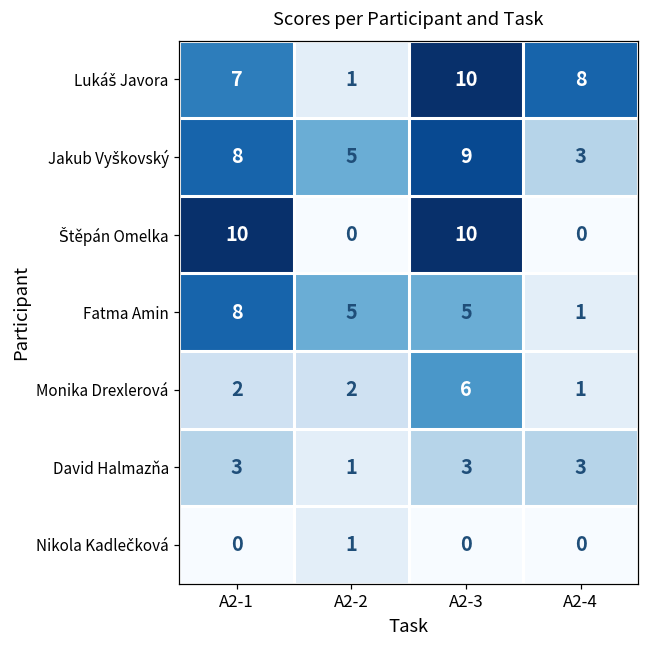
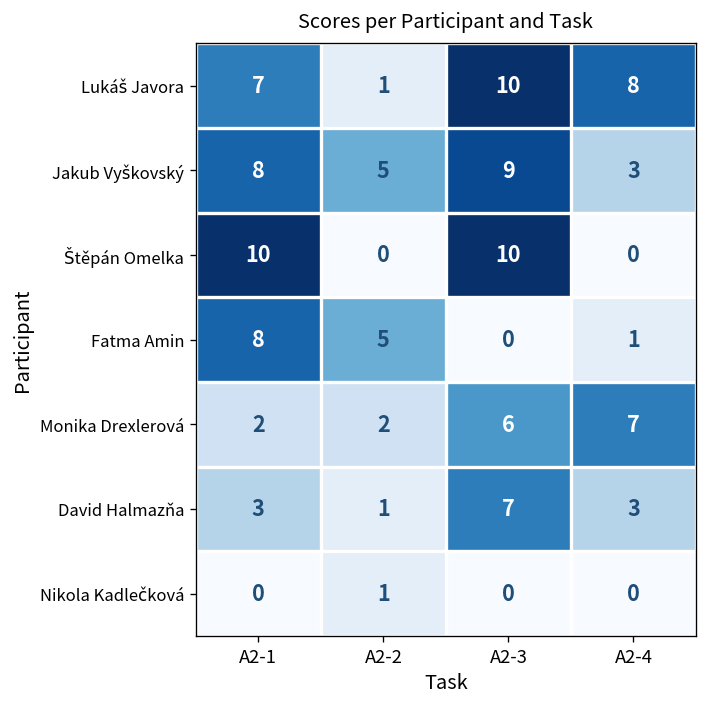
Fatma Amin, A2-3: 5 -> 0
Monika Drexlerová, A2-4: 1 -> 7
David Halmazňa, A2-3: 3 -> 7
